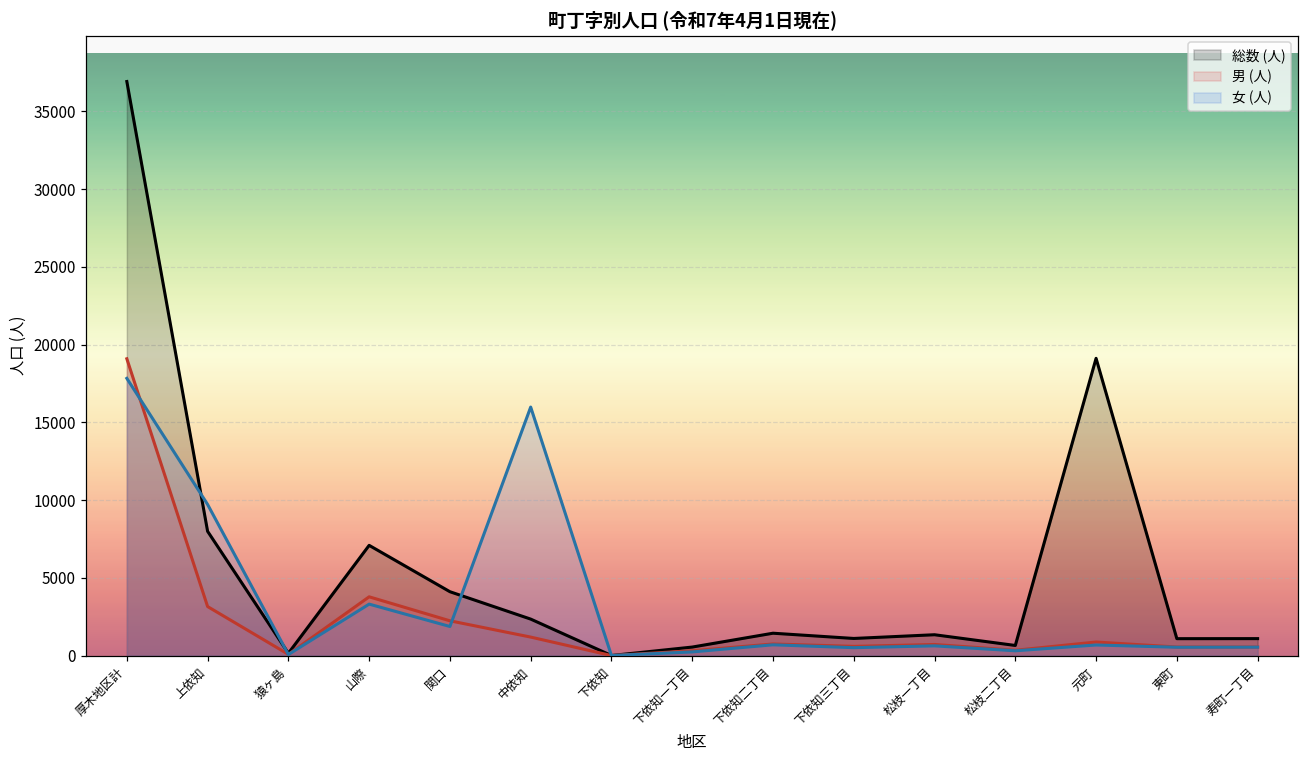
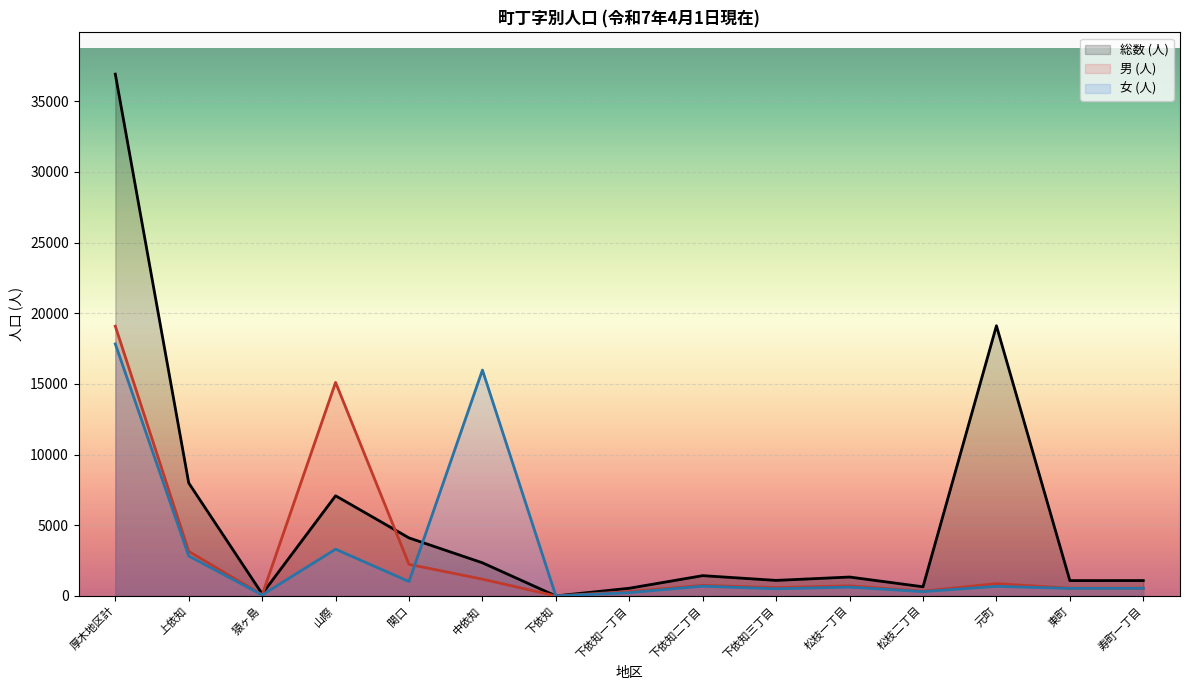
女 (人), 上依知: 9700 -> 2800
男 (人), 山際: 3800 -> 15100
女 (人), 関口: 1900 -> 1000
